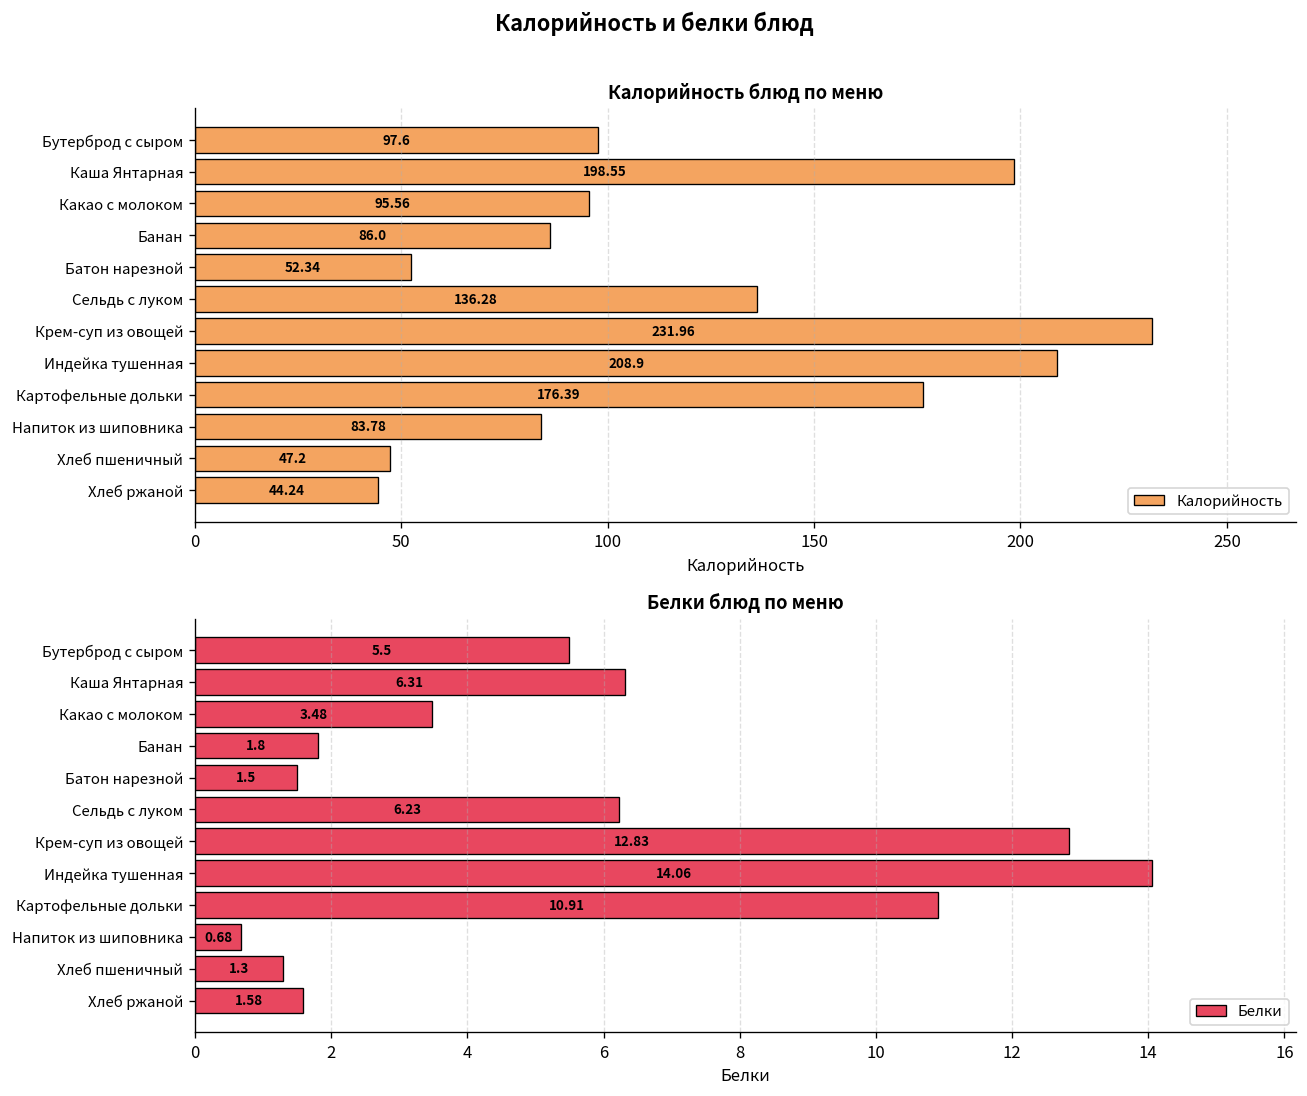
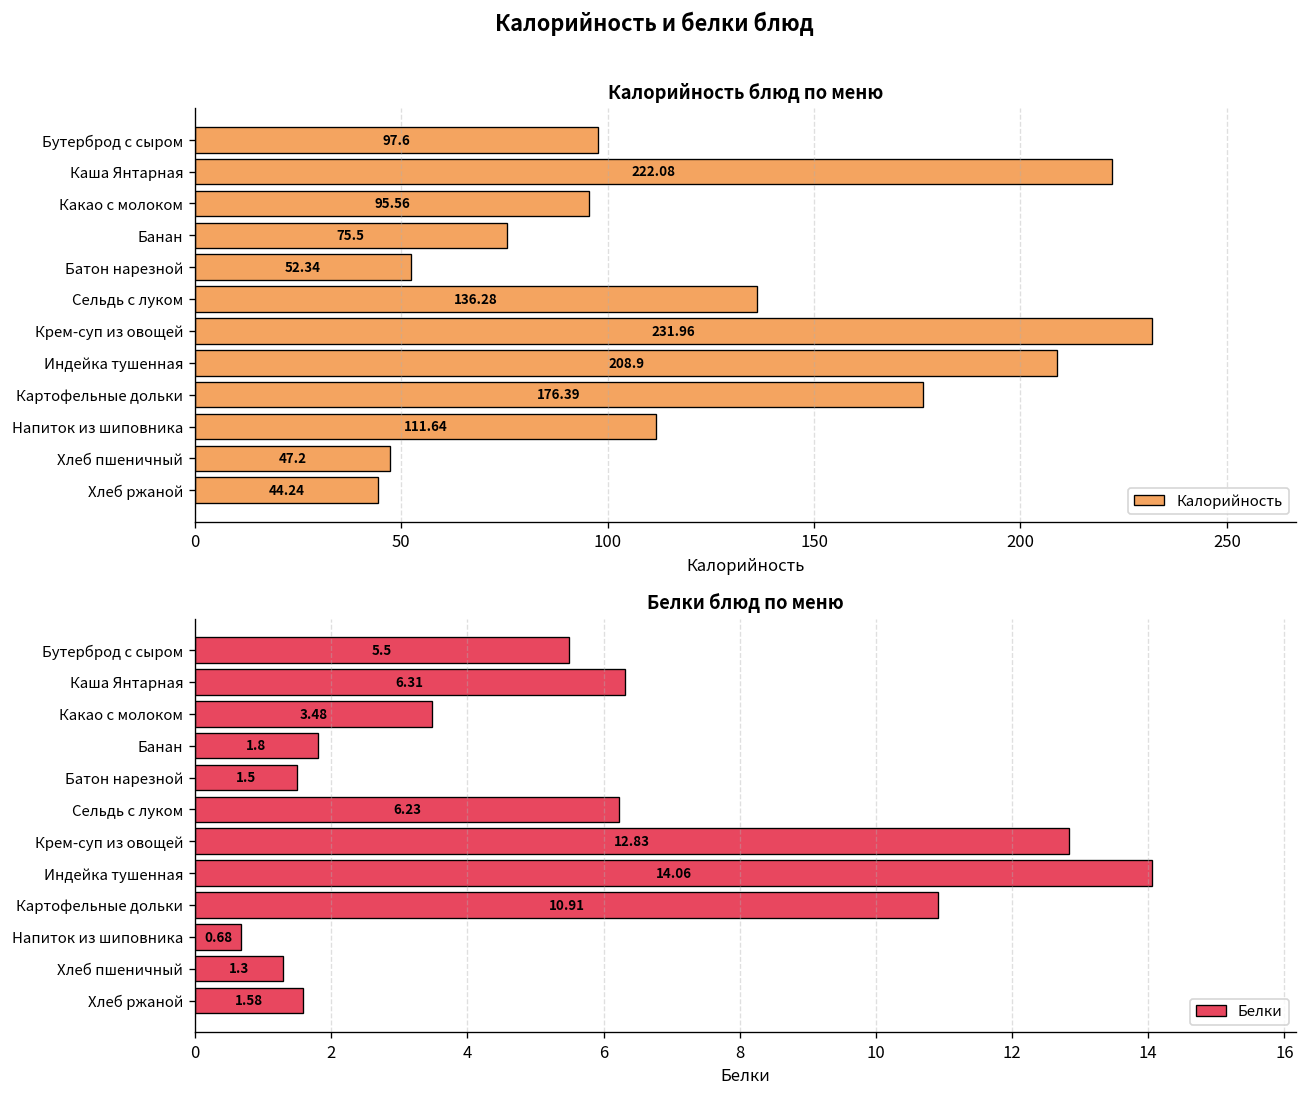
Калорийность блюд по меню, Каша Янтарная: 198.55 -> 222.08
Калорийность блюд по меню, Банан: 86.0 -> 75.5
Калорийность блюд по меню, Напиток из шиповника: 83.78 -> 111.64
